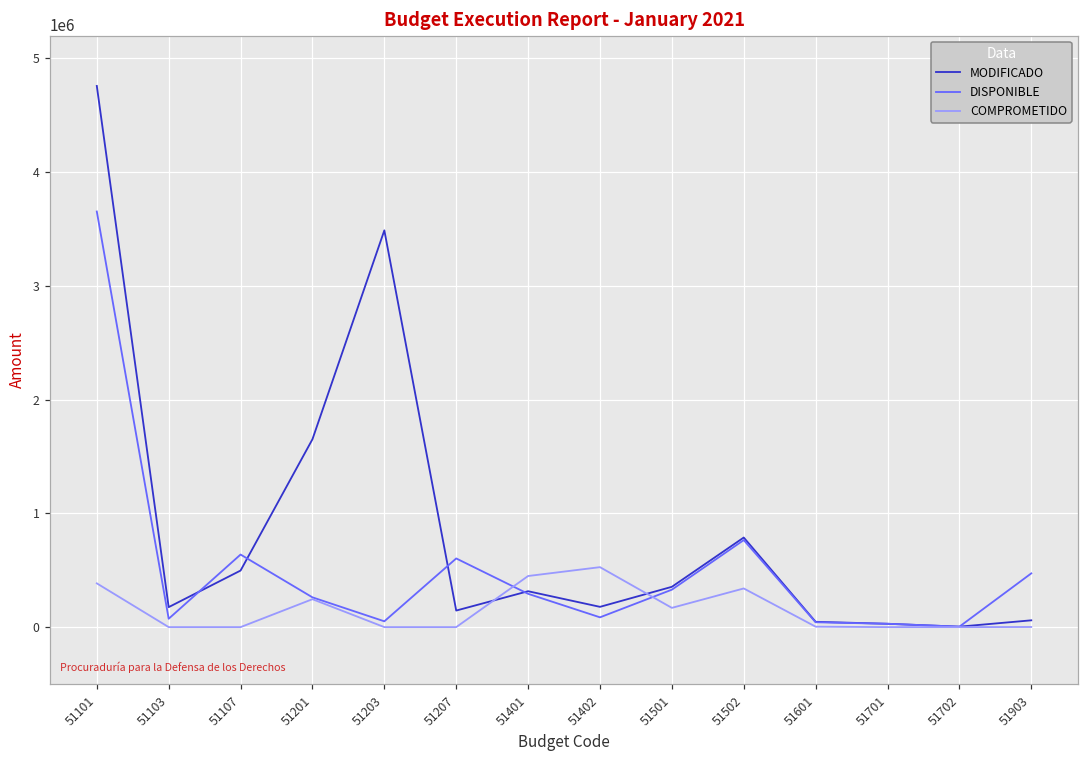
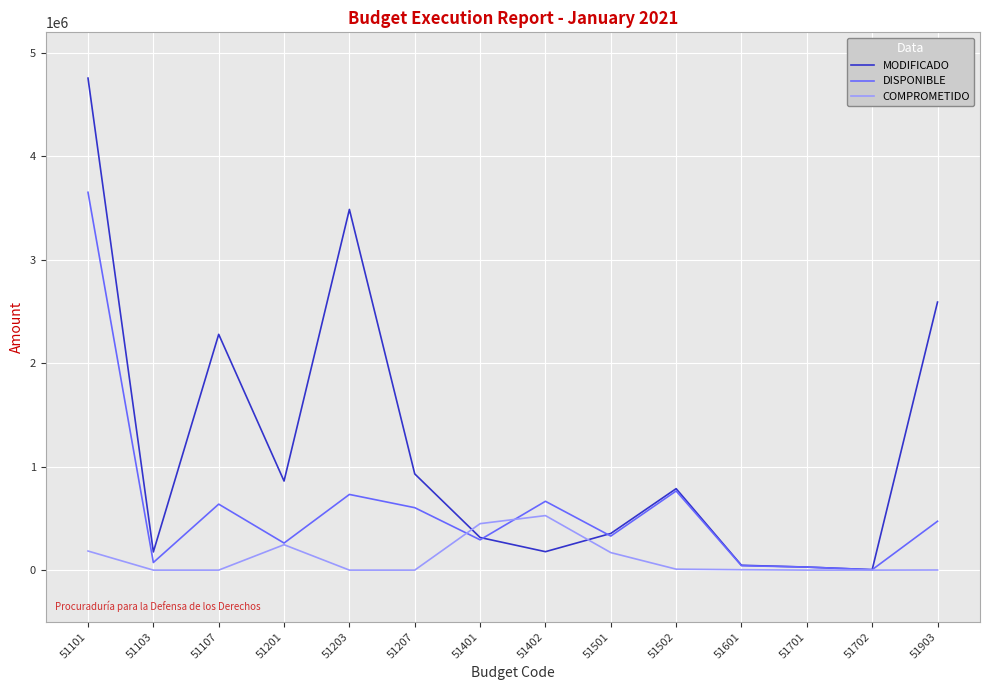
COMPROMETIDO, 51101: 380000 -> 180000
MODIFICADO, 51107: 500000 -> 2280000
MODIFICADO, 51201: 1650000 -> 860000
DISPONIBLE, 51203: 50000 -> 730000
MODIFICADO, 51207: 150000 -> 930000
DISPONIBLE, 51402: 90000 -> 670000
COMPROMETIDO, 51502: 340000 -> 10000
MODIFICADO, 51903: 60000 -> 2590000
